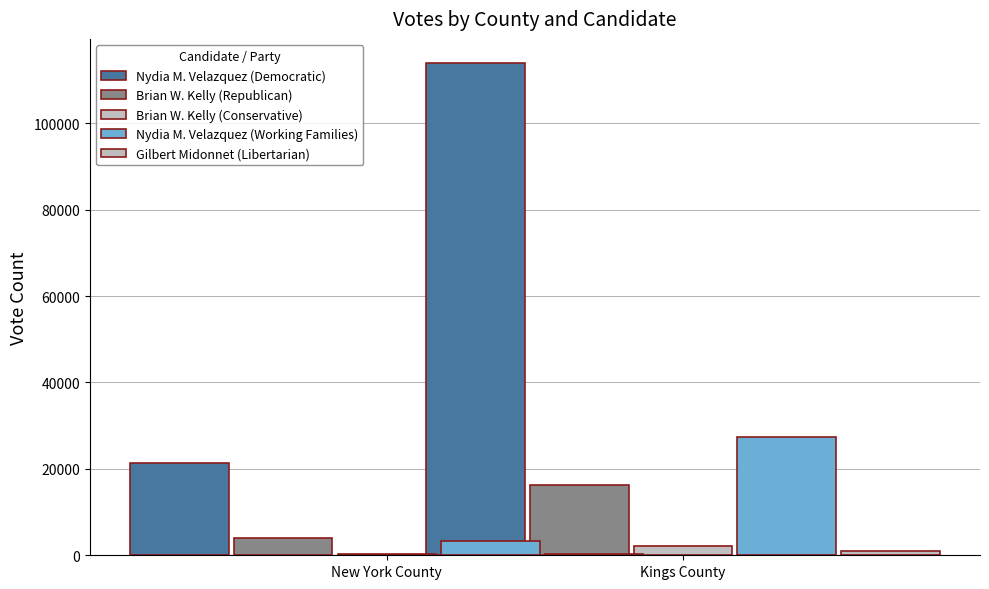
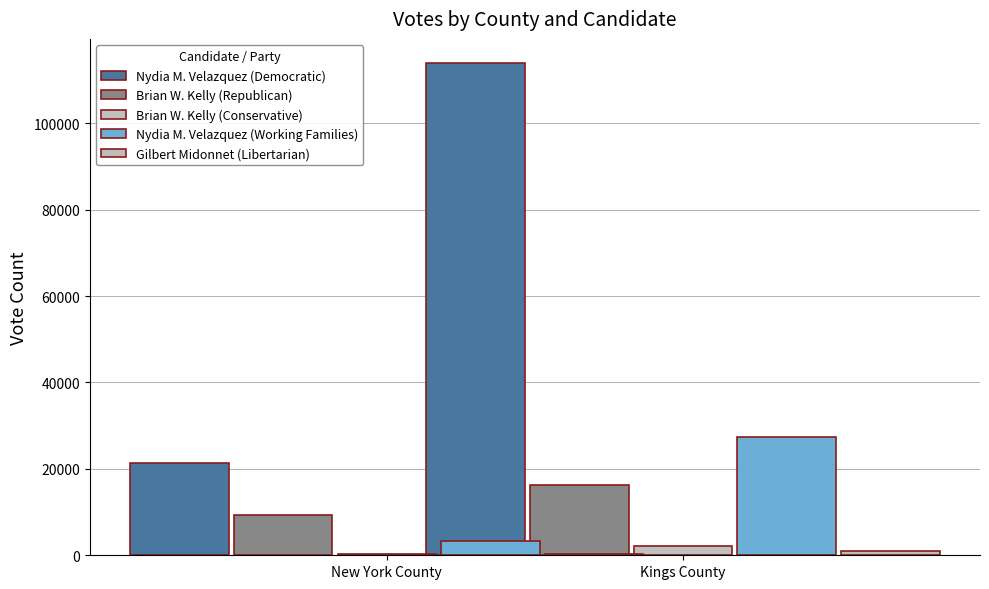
Brian W. Kelly (Republican), New York County: 4000 -> 9000
